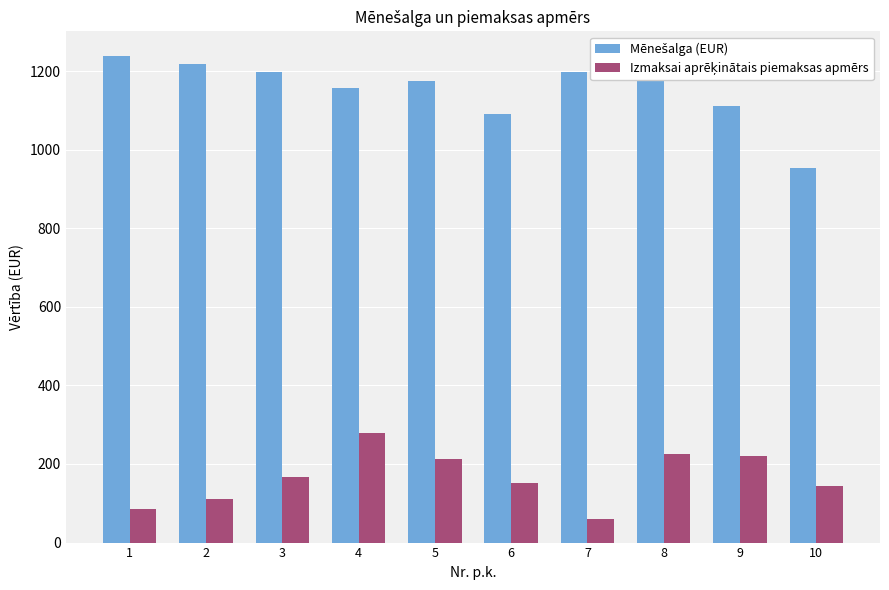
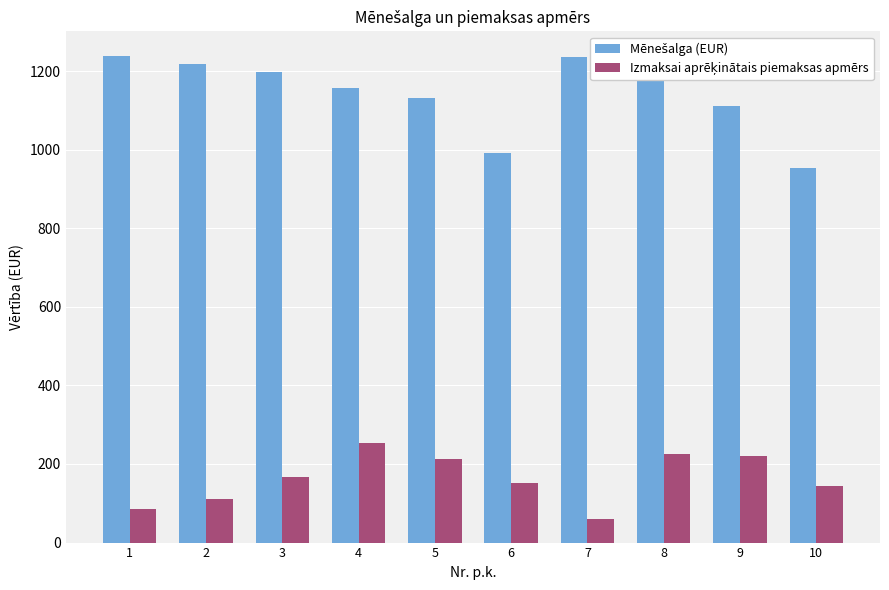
Izmaksai aprēķinātais piemaksas apmērs, 4: 280 -> 250
Mēnešalga (EUR), 5: 1180 -> 1130
Mēnešalga (EUR), 6: 1090 -> 990
Mēnešalga (EUR), 7: 1200 -> 1240
